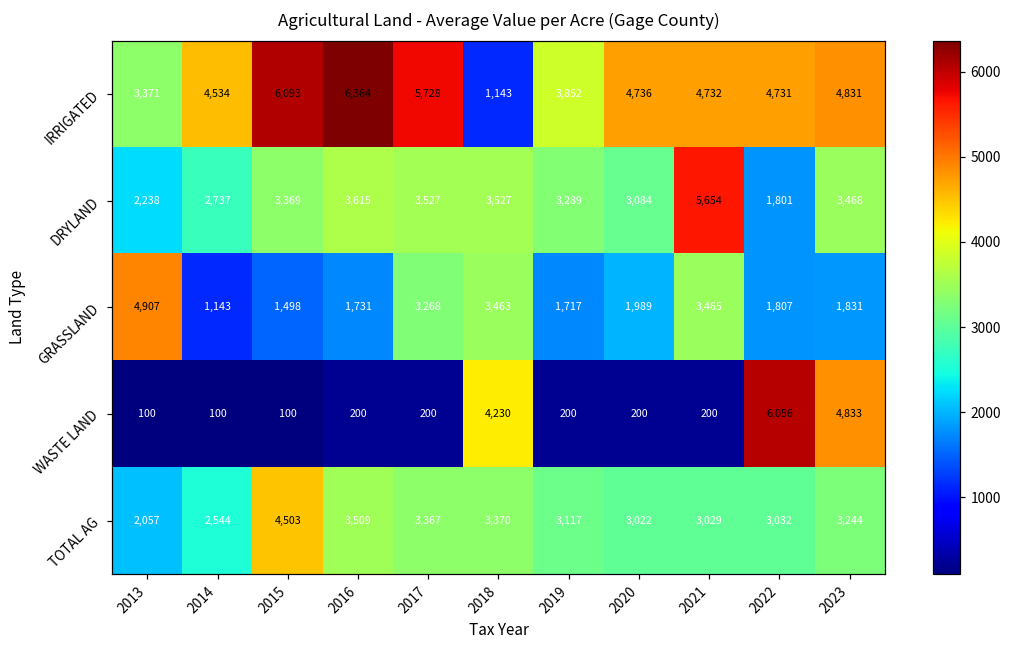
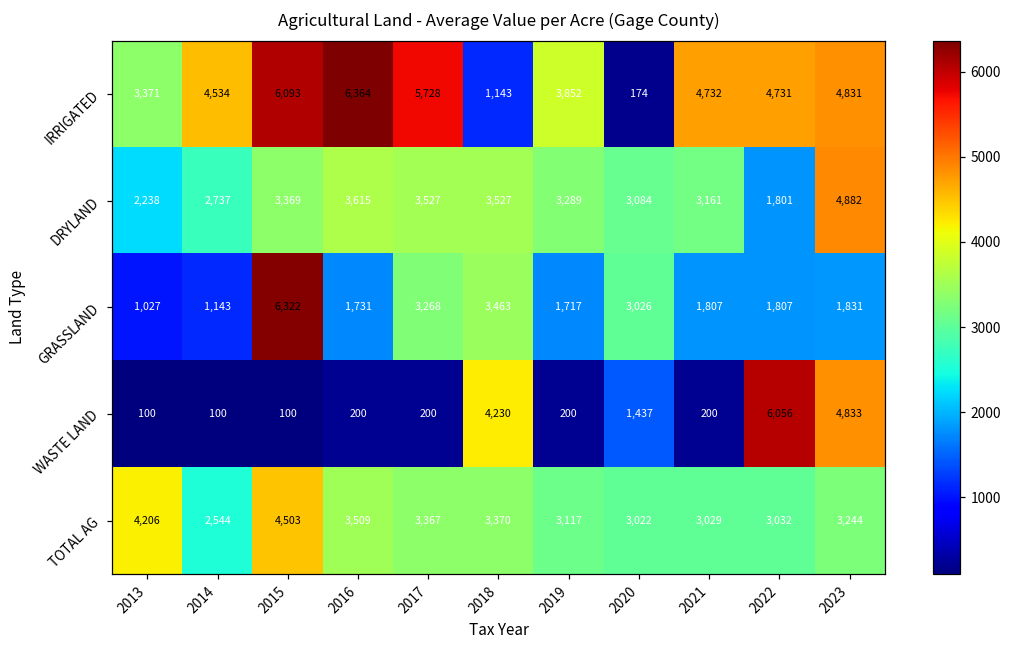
IRRIGATED, 2020: 4,736 -> 174
DRYLAND, 2021: 5,654 -> 3,161
DRYLAND, 2023: 3,468 -> 4,882
GRASSLAND, 2013: 4,907 -> 1,027
GRASSLAND, 2015: 1,498 -> 6,322
GRASSLAND, 2020: 1,989 -> 3,026
GRASSLAND, 2021: 3,465 -> 1,807
WASTE LAND, 2020: 200 -> 1,437
TOTAL AG, 2013: 2,057 -> 4,206
